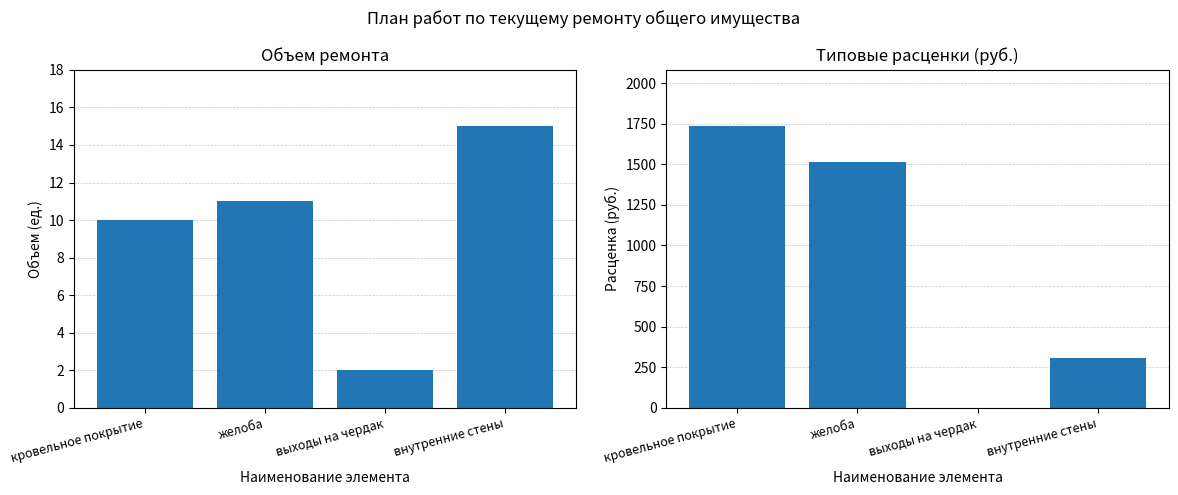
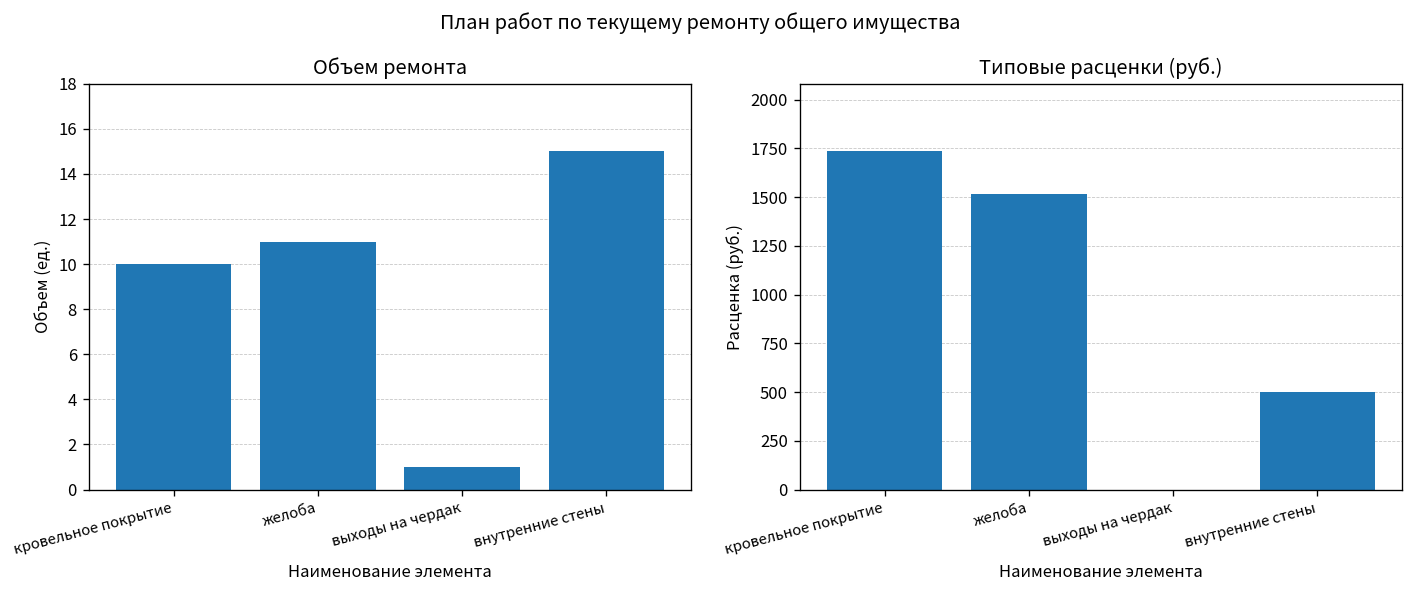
Объем ремонта, выходы на чердак: 2 -> 1
Типовые расценки (руб.), внутренние стены: 310 -> 500
